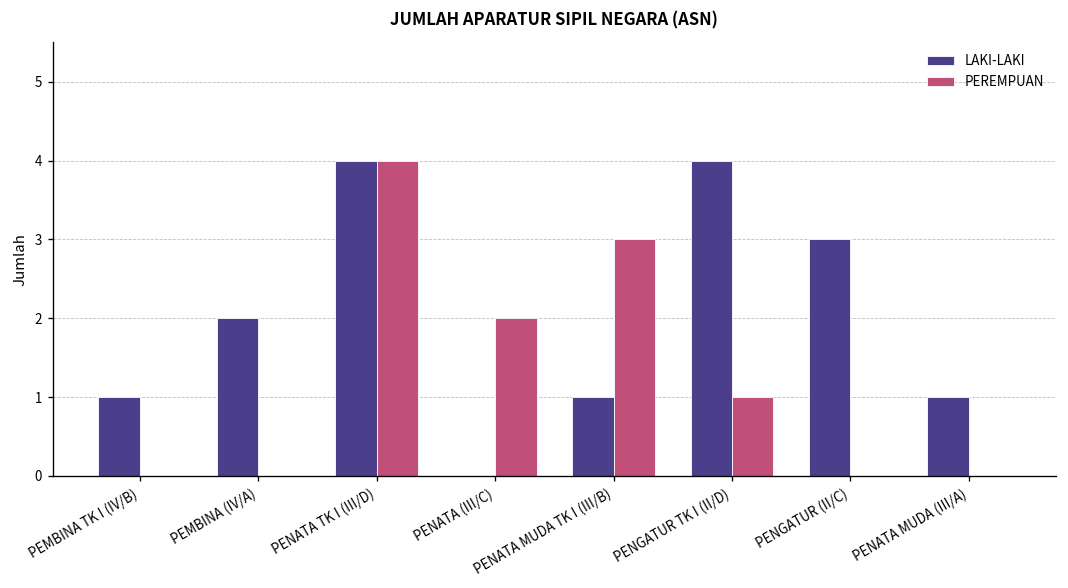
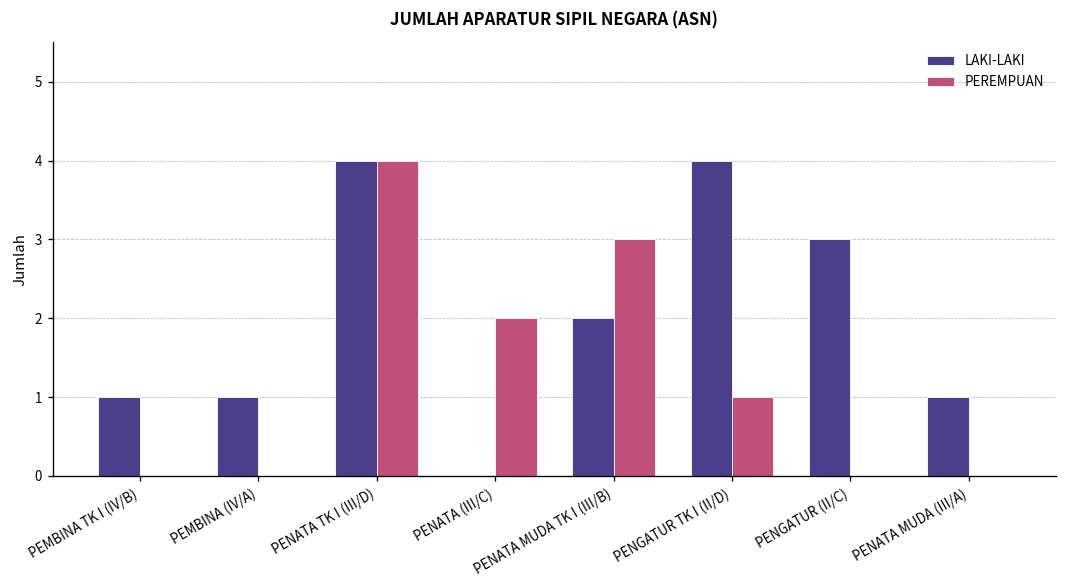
LAKI-LAKI, PEMBINA (IV/A): 2 -> 1
LAKI-LAKI, PENATA MUDA TK I (III/B): 1 -> 2
